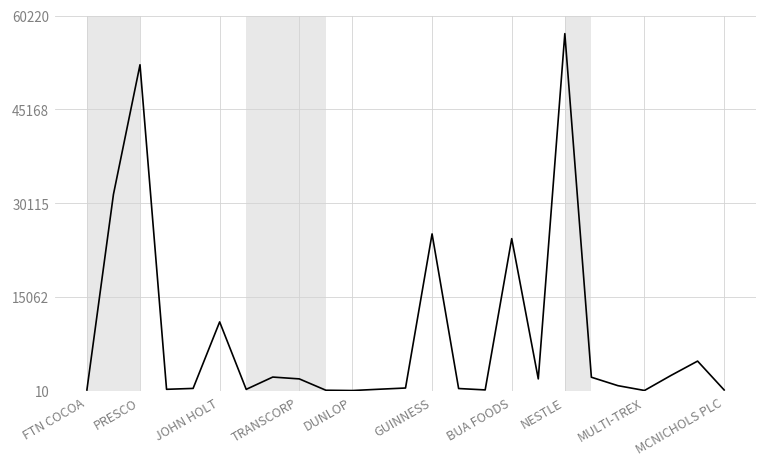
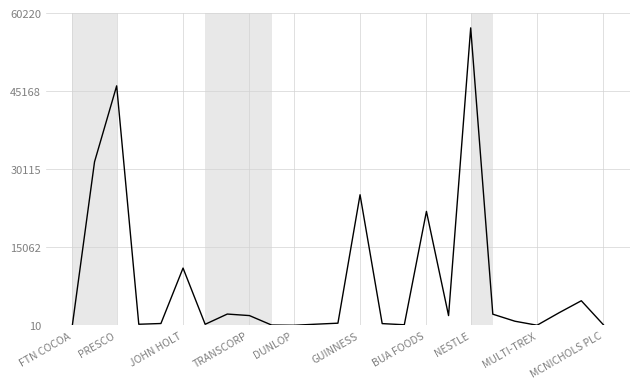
PRESCO: 52000 -> 46000
BUA FOODS: 24000 -> 22000
